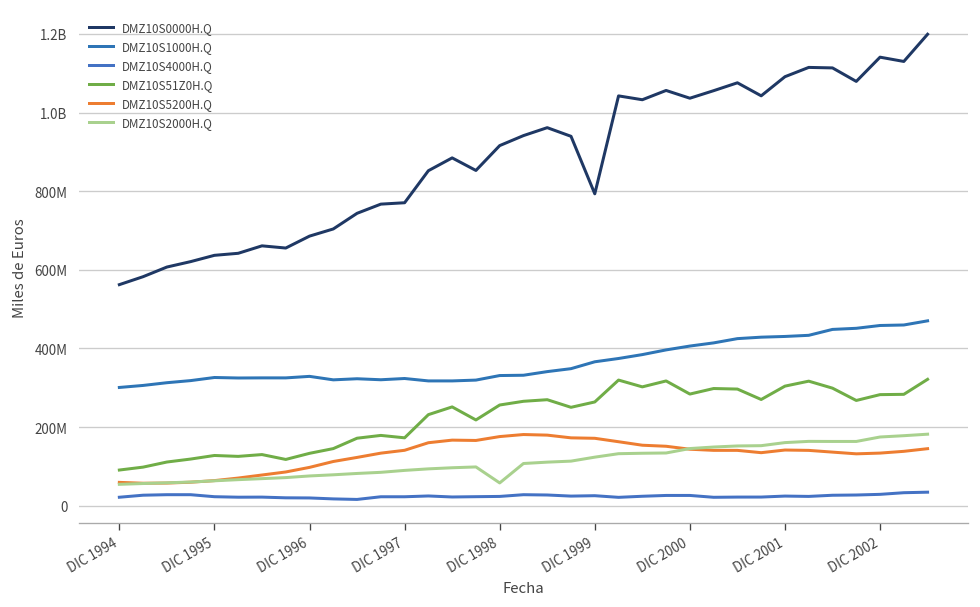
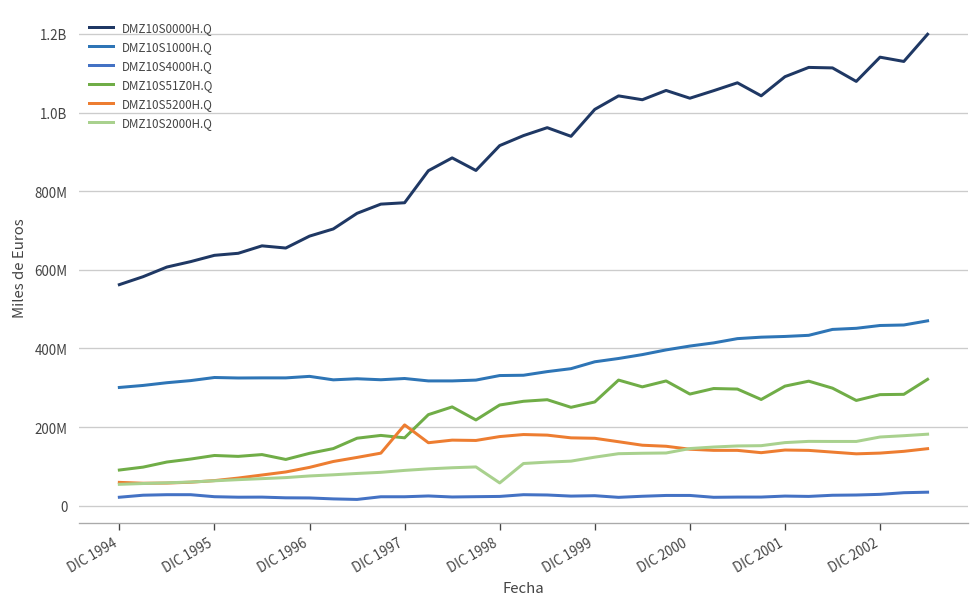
DMZ10S5200H.Q, DIC 1997: 140000000 -> 210000000
DMZ10S0000H.Q, DIC 1999: 790000000 -> 1010000000
